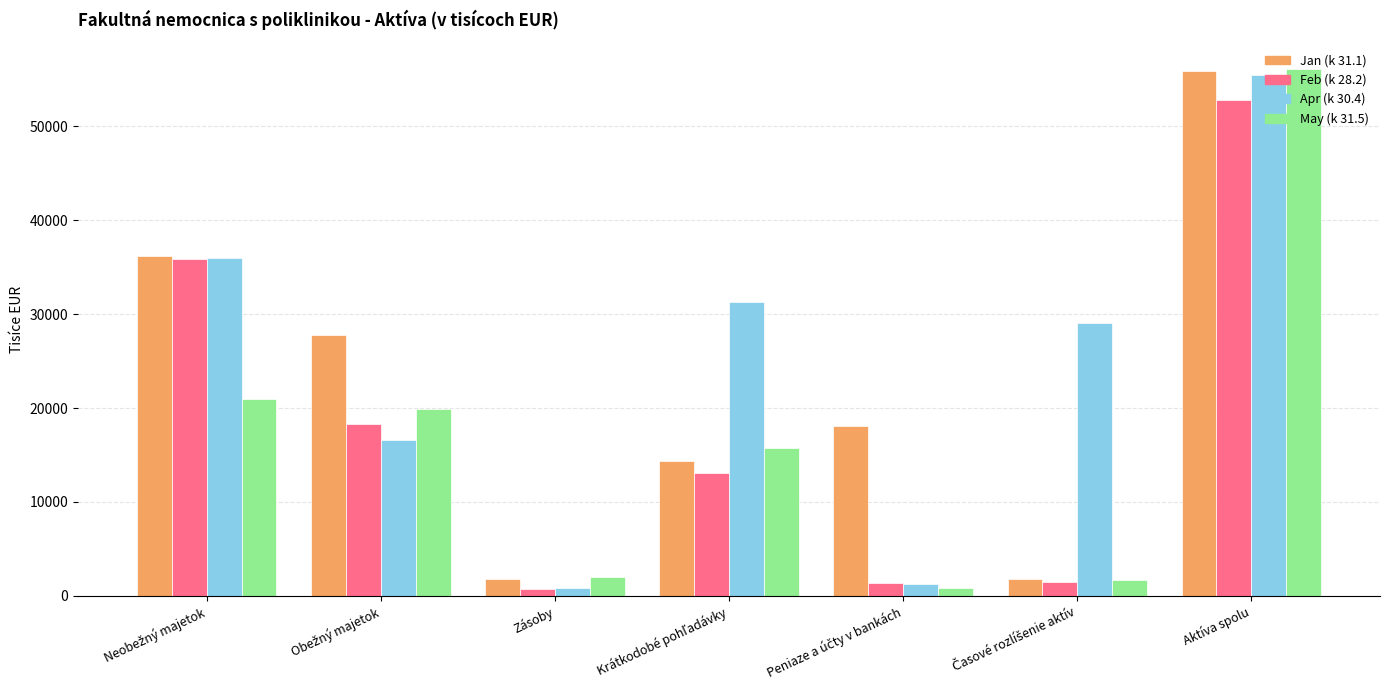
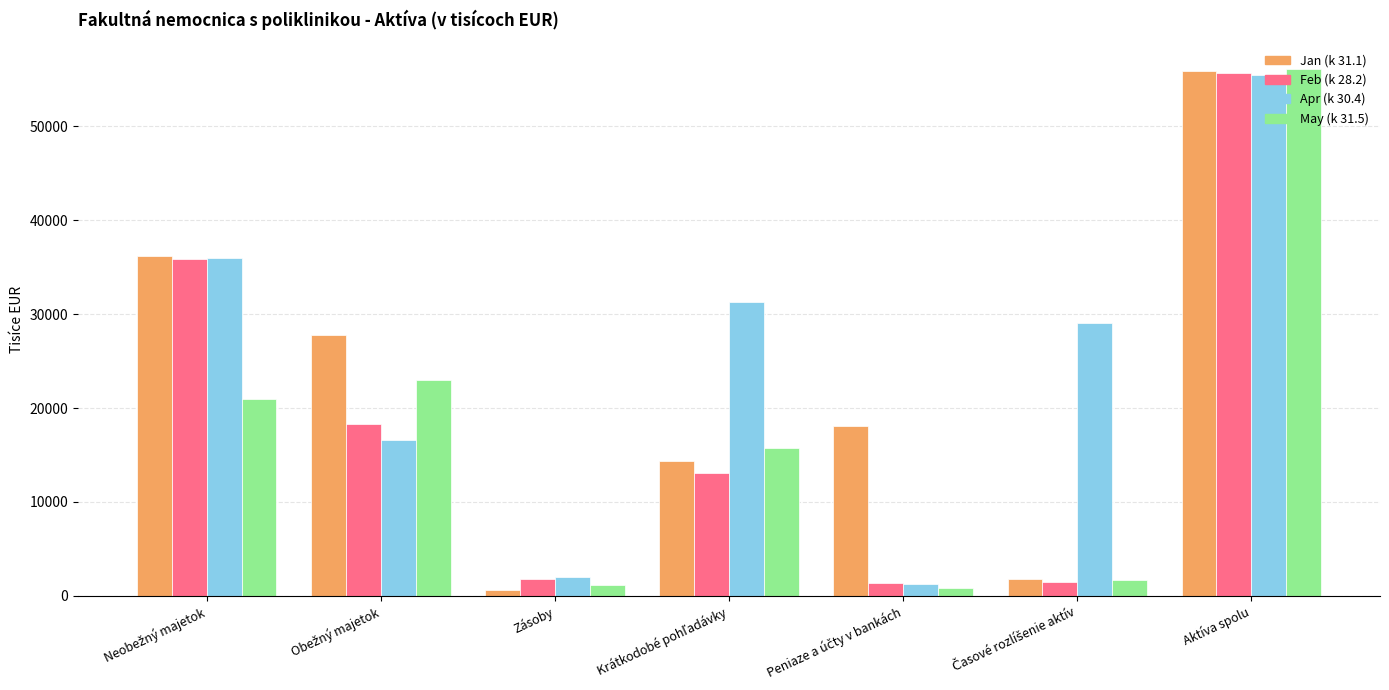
May (k 31.5), Obežný majetok: 20000 -> 23000
Jan (k 31.1), Zásoby: 2000 -> 1000
Feb (k 28.2), Zásoby: 1000 -> 2000
Apr (k 30.4), Zásoby: 1000 -> 2000
May (k 31.5), Zásoby: 2000 -> 1000
Feb (k 28.2), Aktíva spolu: 53000 -> 56000
